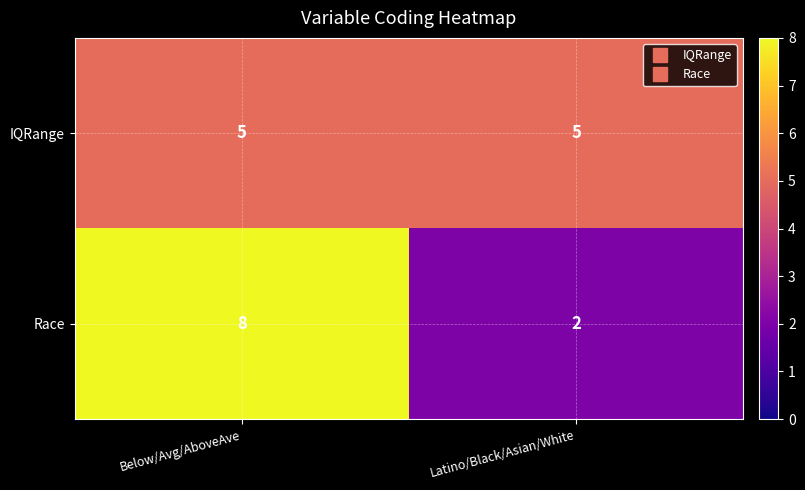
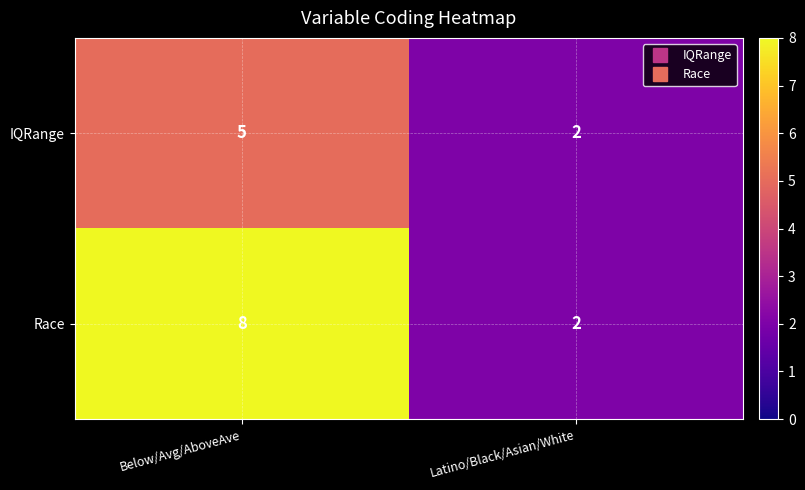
IQRange, Latino/Black/Asian/White: 5 -> 2
